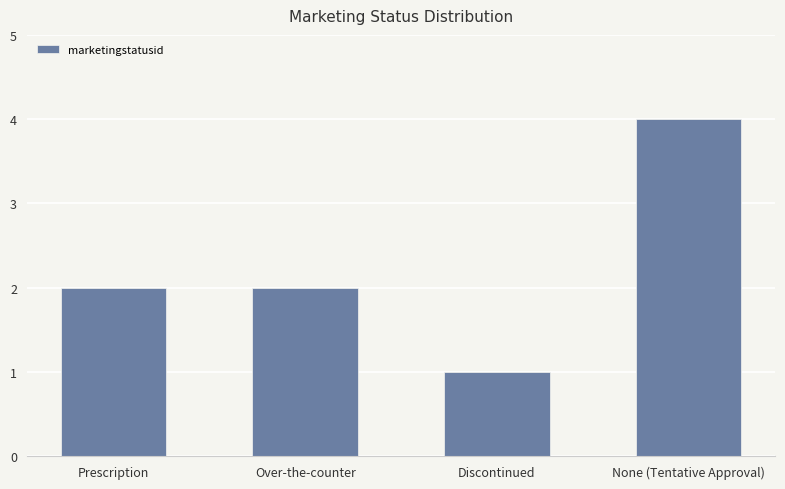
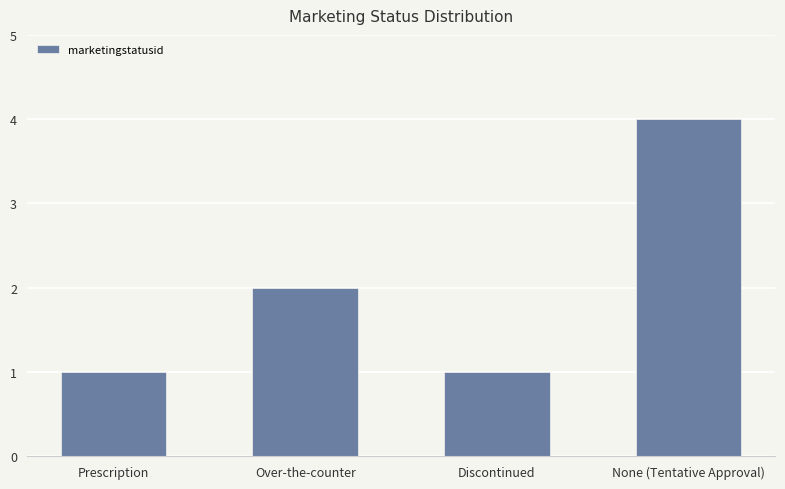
Prescription: 2 -> 1
